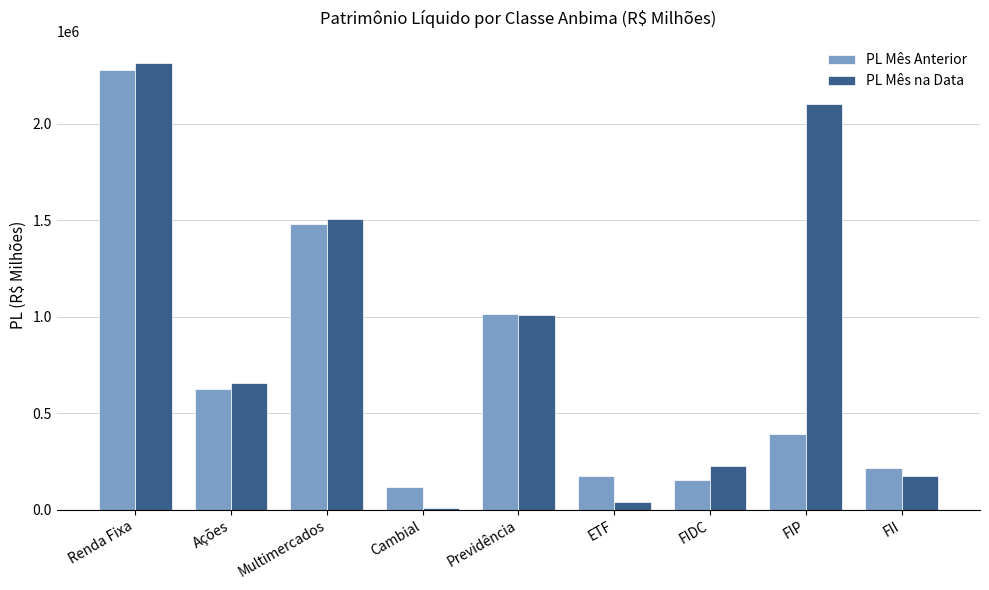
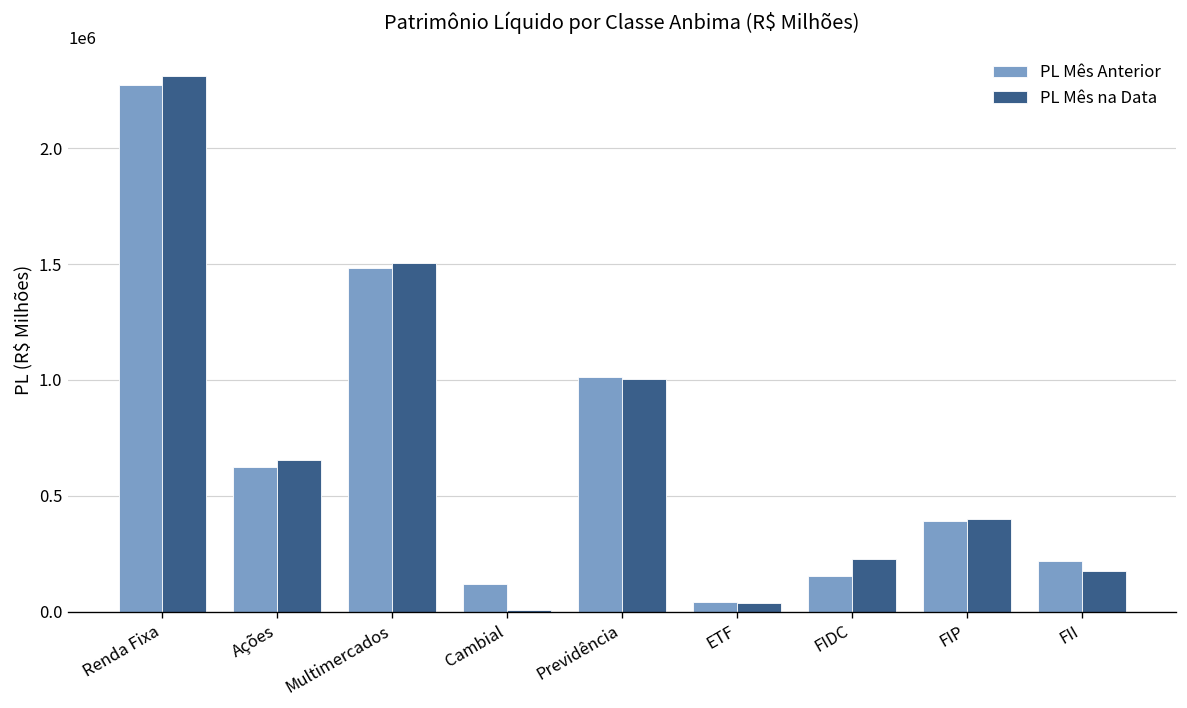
PL Mês Anterior, ETF: 170000 -> 40000
PL Mês na Data, FIP: 2100000 -> 400000
